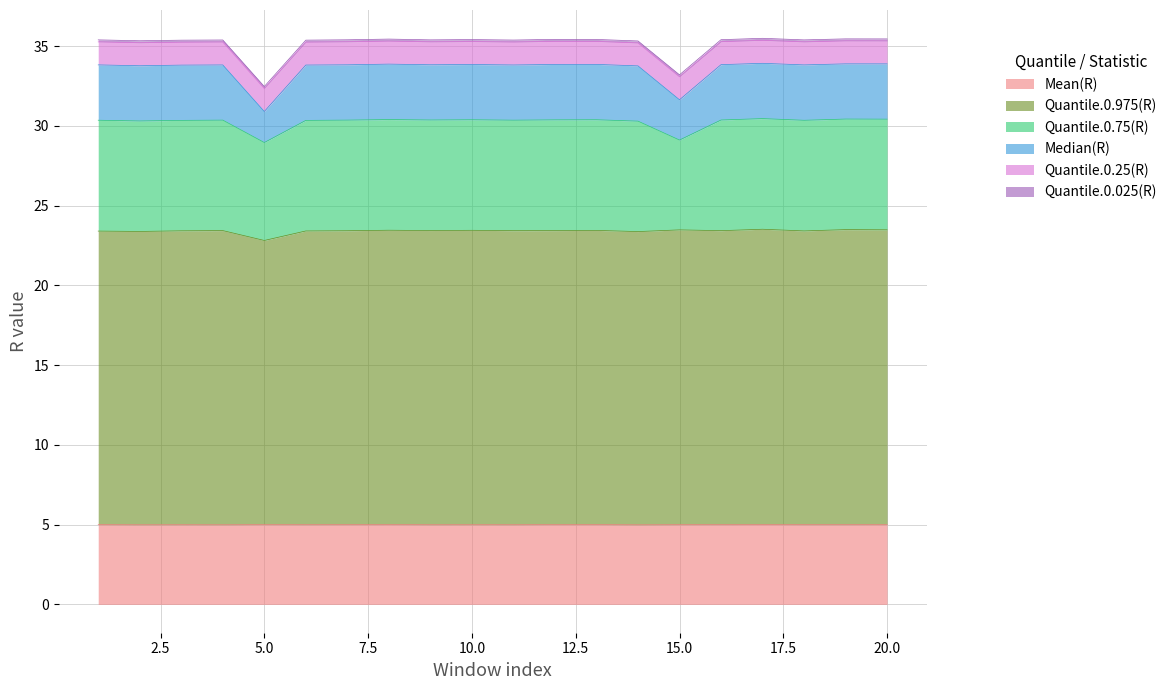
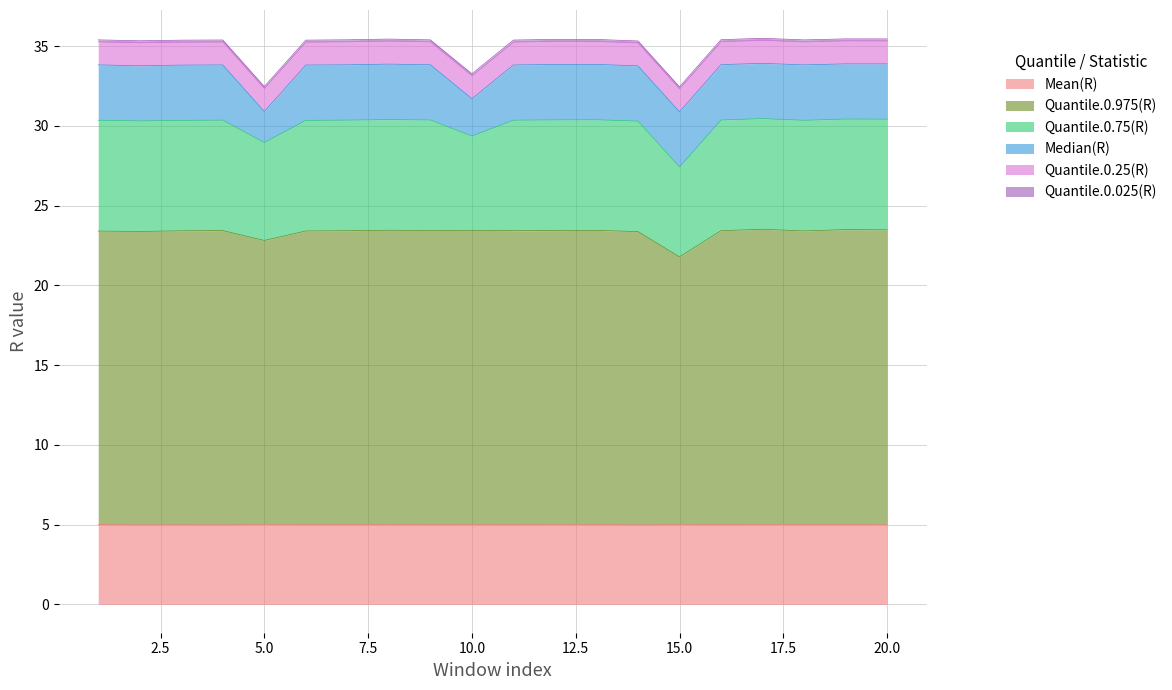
Quantile.0.75(R), 10.0: 6.9 -> 5.9
Median(R), 10.0: 3.5 -> 2.3
Quantile.0.975(R), 15.0: 18.5 -> 16.8
Median(R), 15.0: 2.5 -> 3.5
